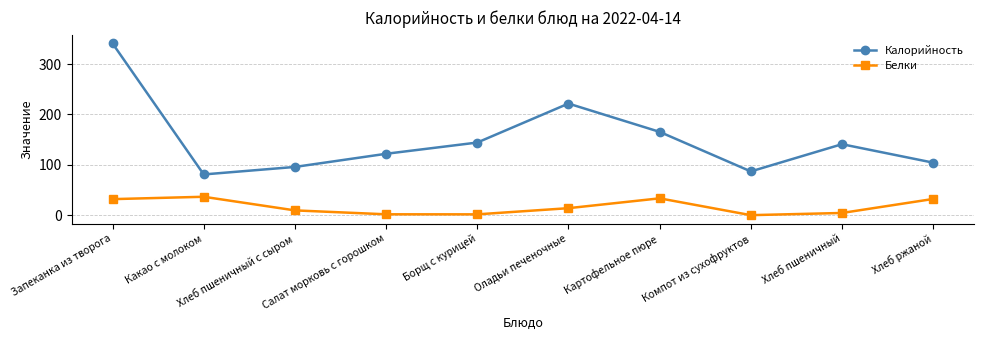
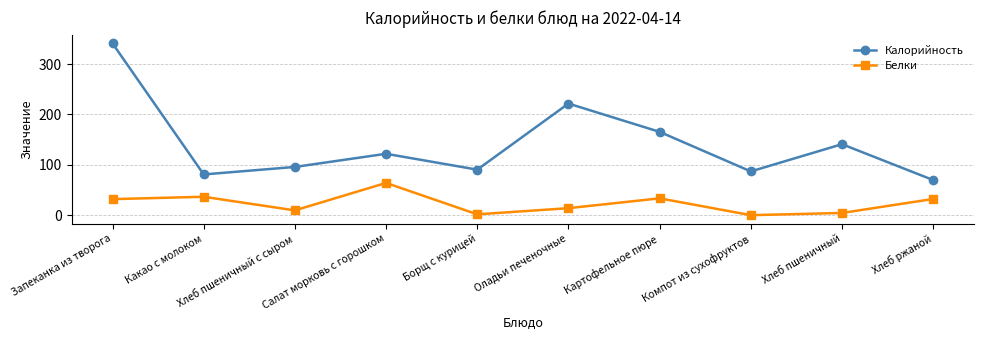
Белки, Салат морковь с горошком: 0 -> 60
Калорийность, Борщ с курицей: 140 -> 90
Калорийность, Хлеб ржаной: 100 -> 70
